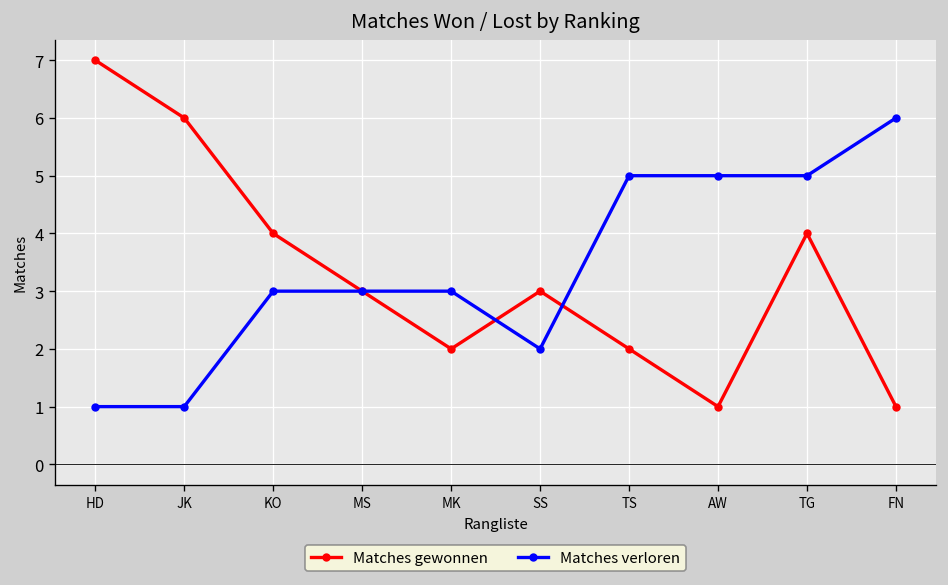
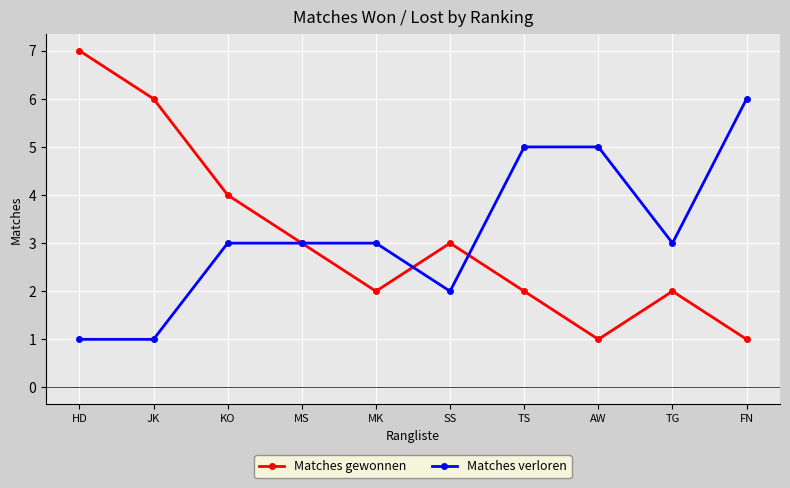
Matches gewonnen, TG: 4 -> 2
Matches verloren, TG: 5 -> 3
